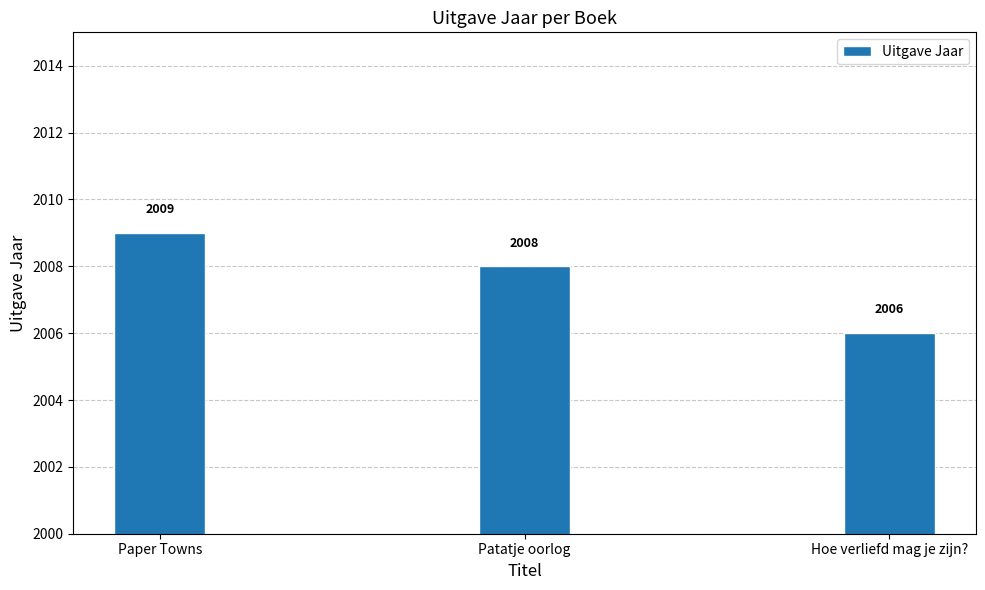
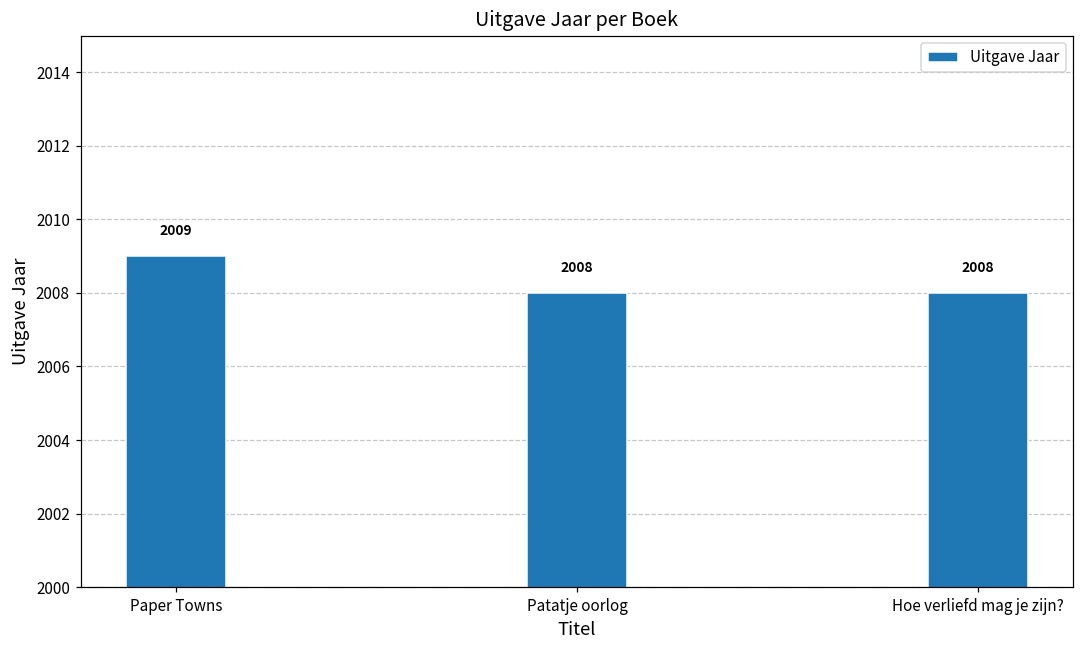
Hoe verliefd mag je zijn?: 2006 -> 2008
